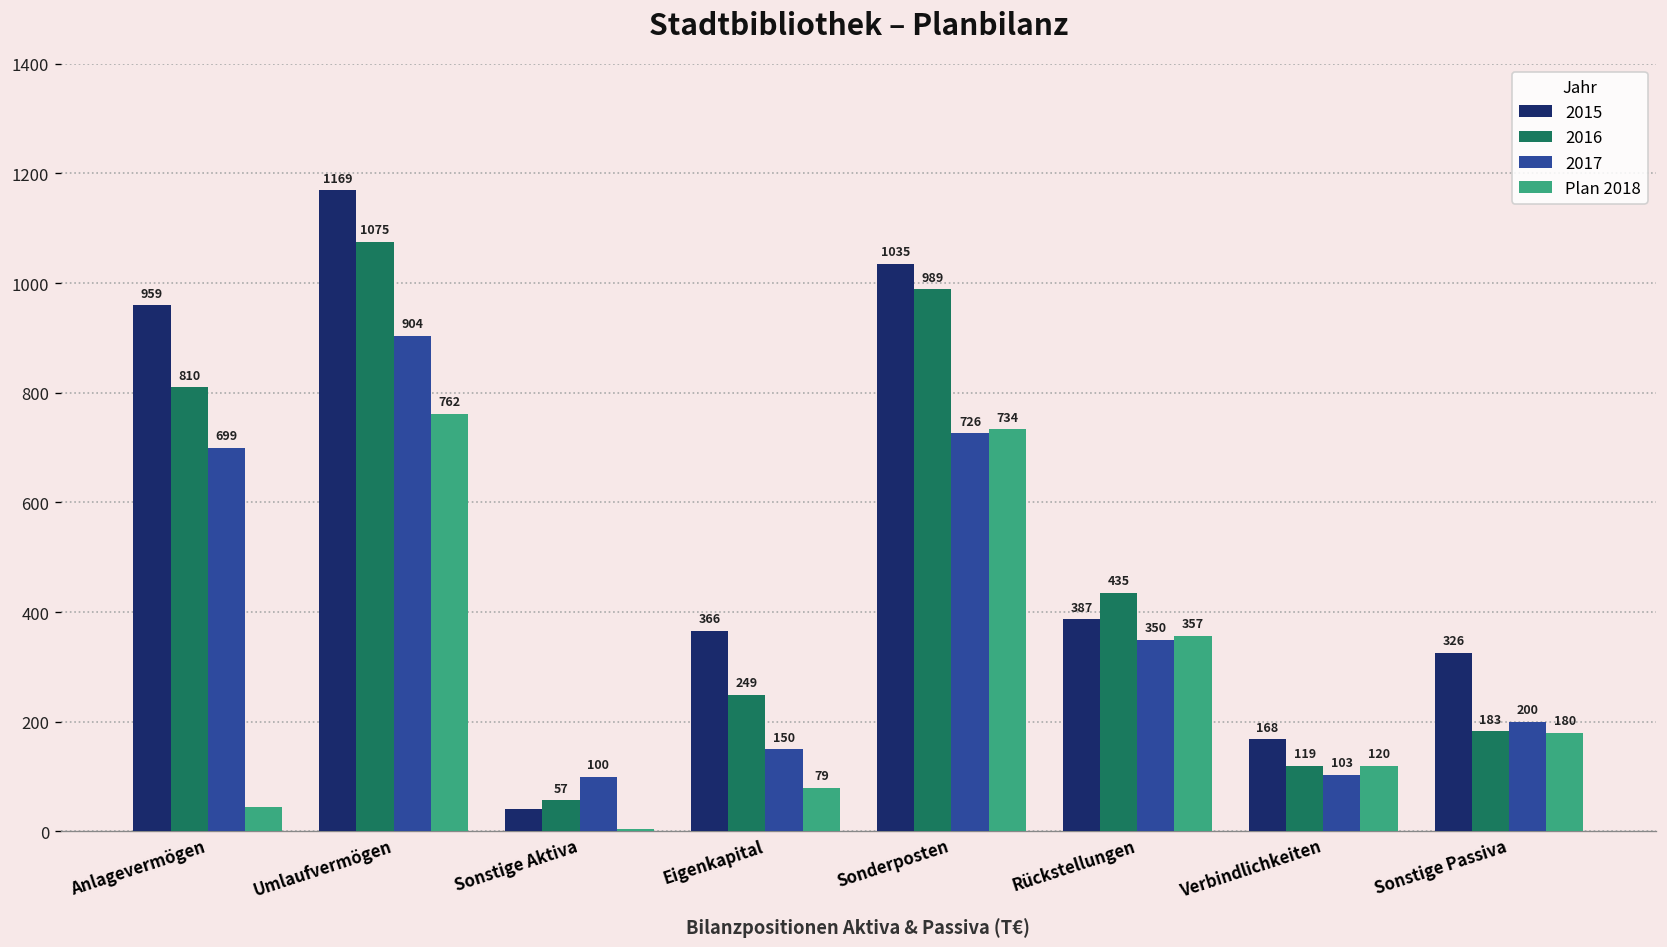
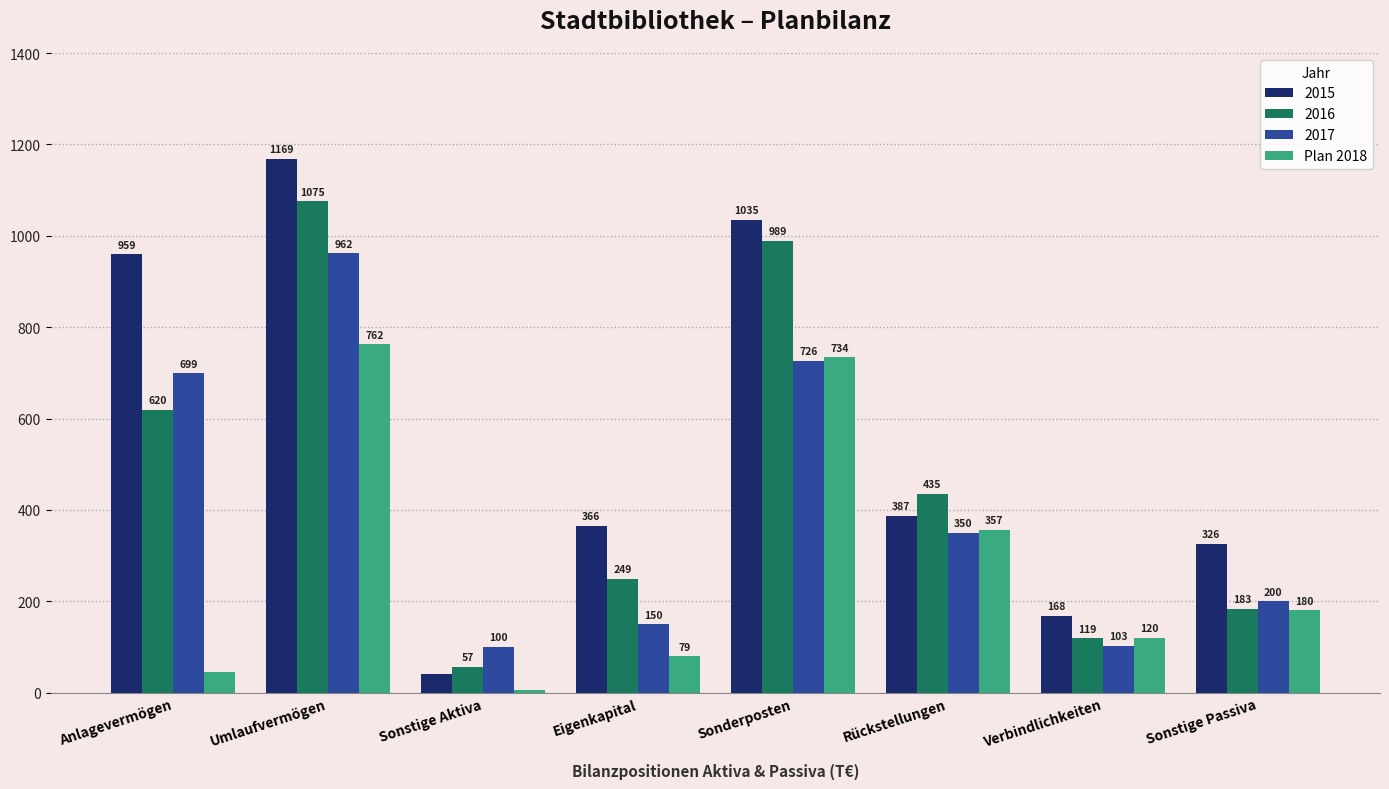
2016, Anlagevermögen: 810 -> 620
2017, Umlaufvermögen: 904 -> 962
